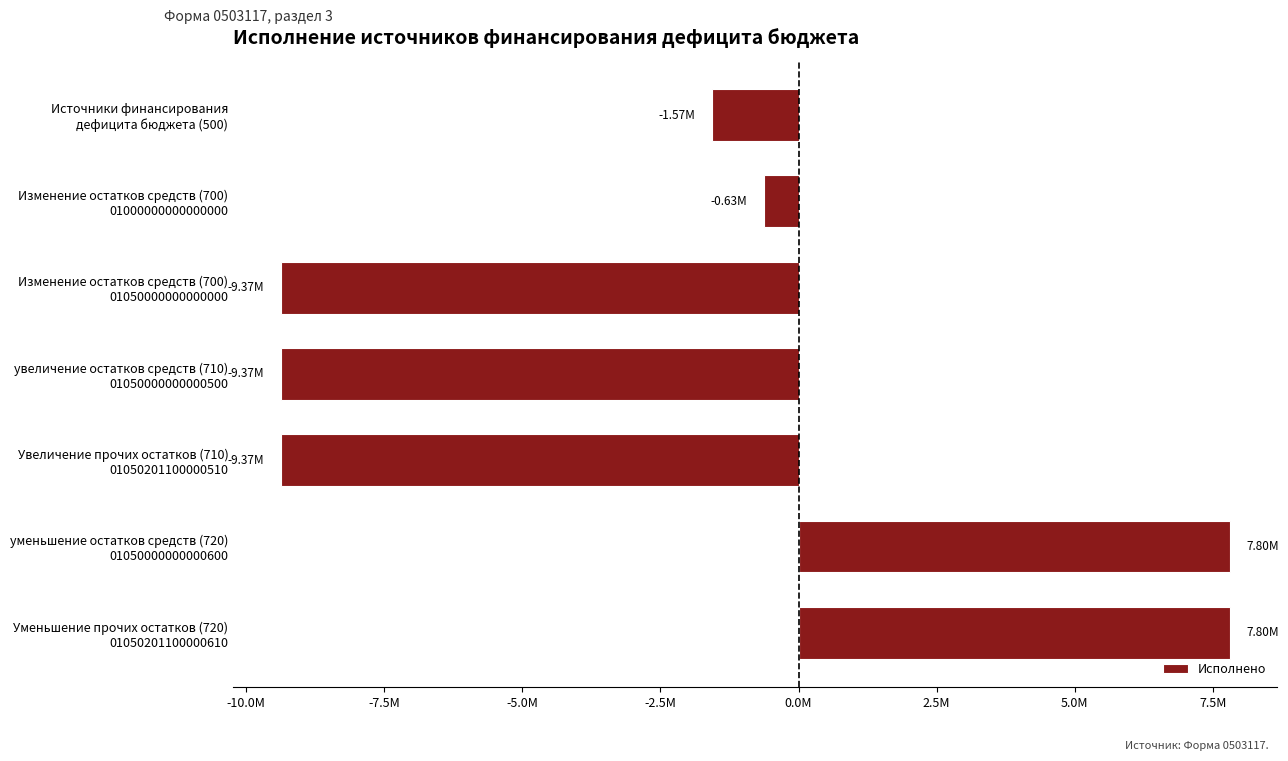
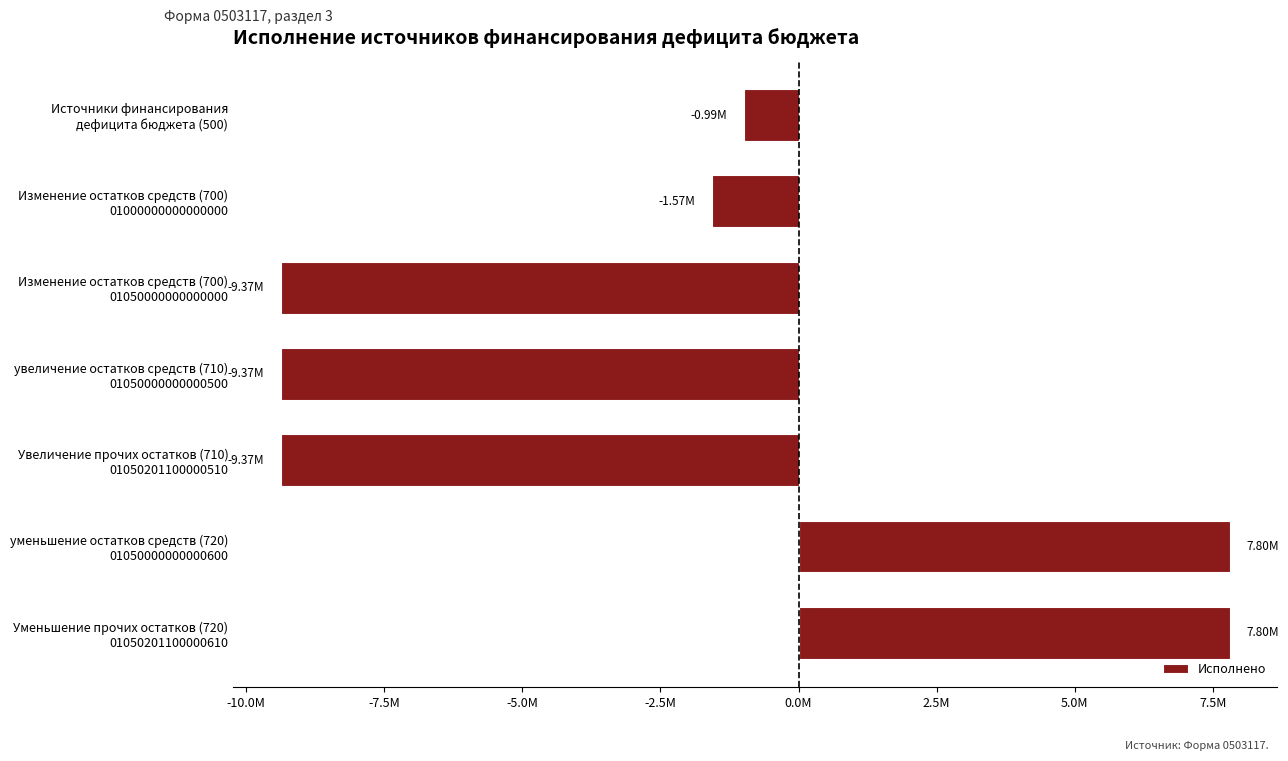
Источники финансирования дефицита бюджета (500): -1.57M -> -0.99M
Изменение остатков средств (700) 01000000000000000: -0.63M -> -1.57M
